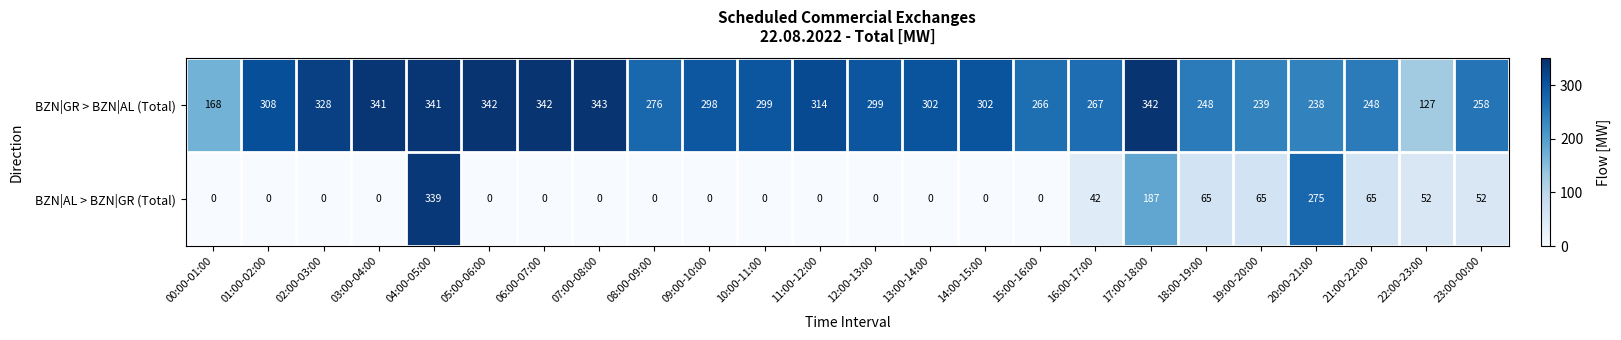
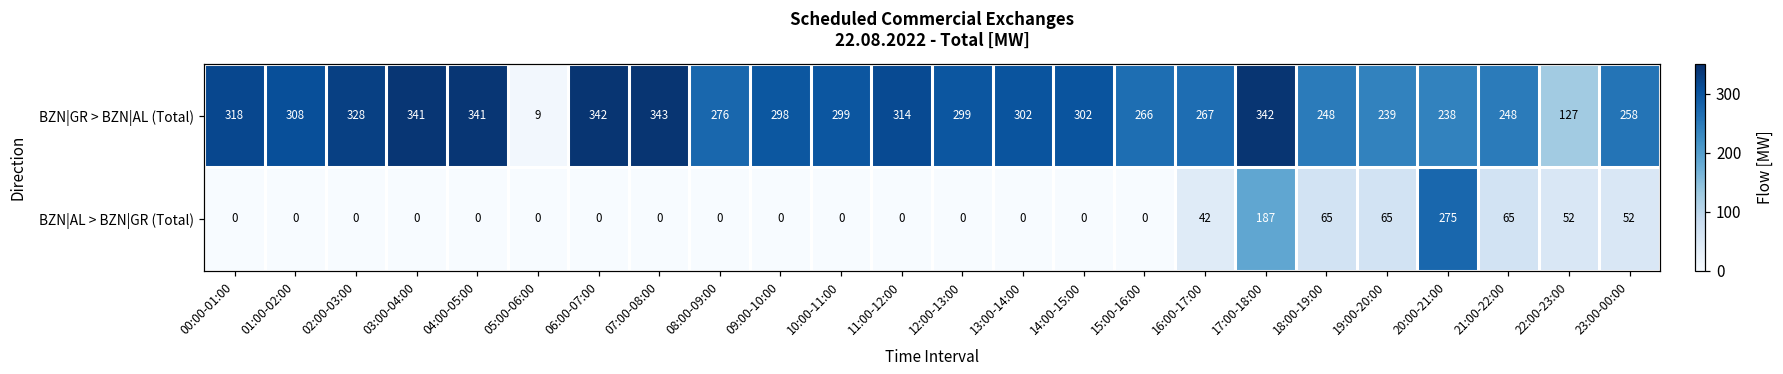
BZN|GR > BZN|AL (Total), 00:00-01:00: 168 -> 318
BZN|GR > BZN|AL (Total), 05:00-06:00: 342 -> 9
BZN|AL > BZN|GR (Total), 04:00-05:00: 339 -> 0
